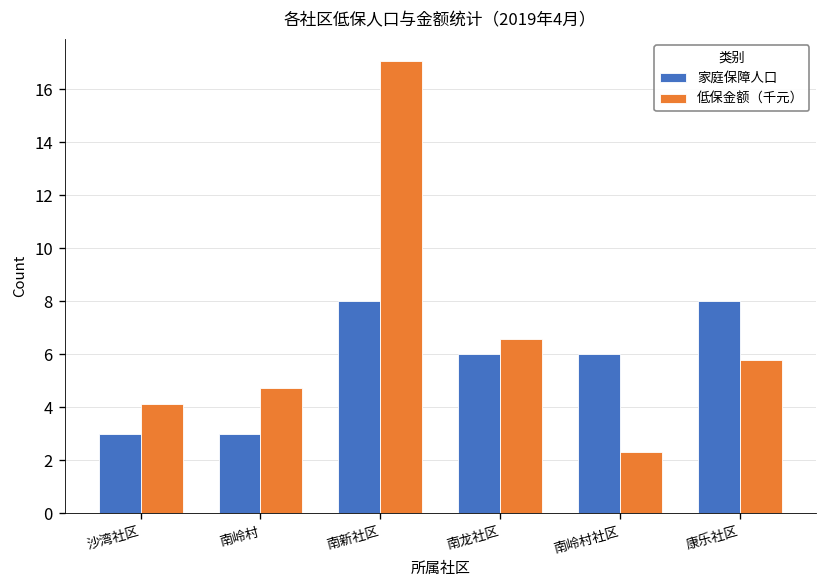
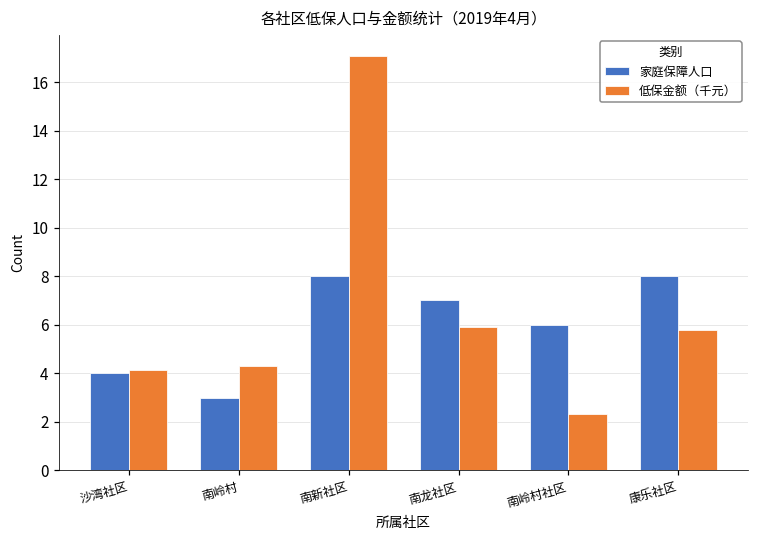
家庭保障人口, 沙湾社区: 3 -> 4
低保金额（千元）, 南岭村: 4.7 -> 4.3
家庭保障人口, 南龙社区: 6 -> 7
低保金额（千元）, 南龙社区: 6.6 -> 5.9
